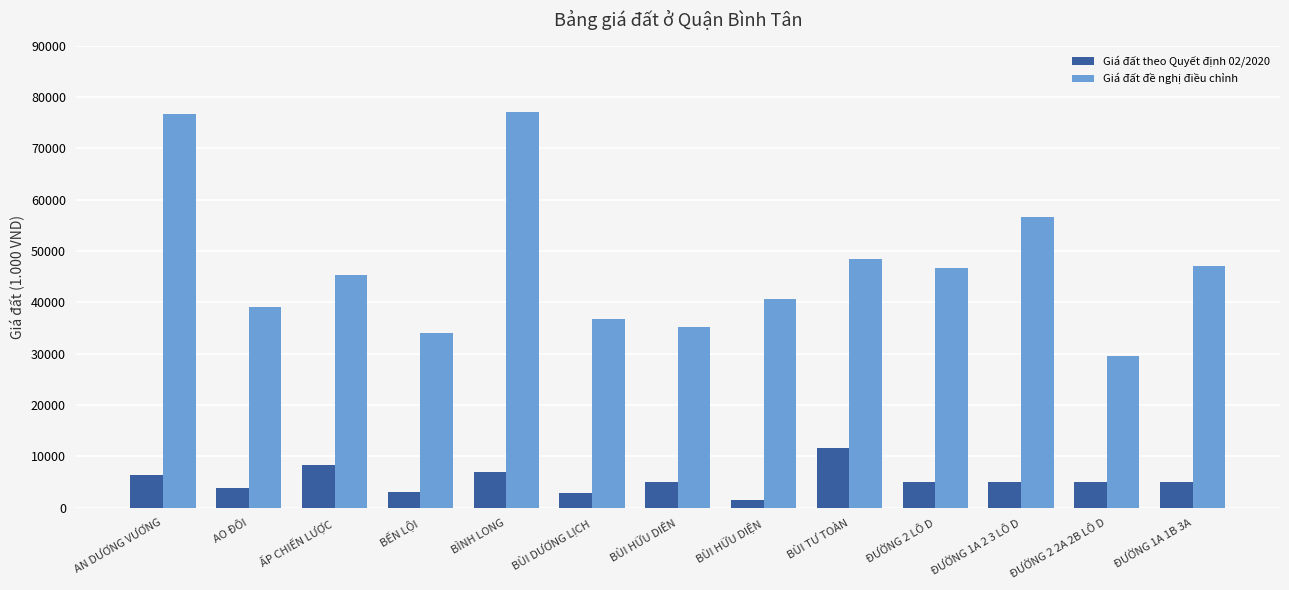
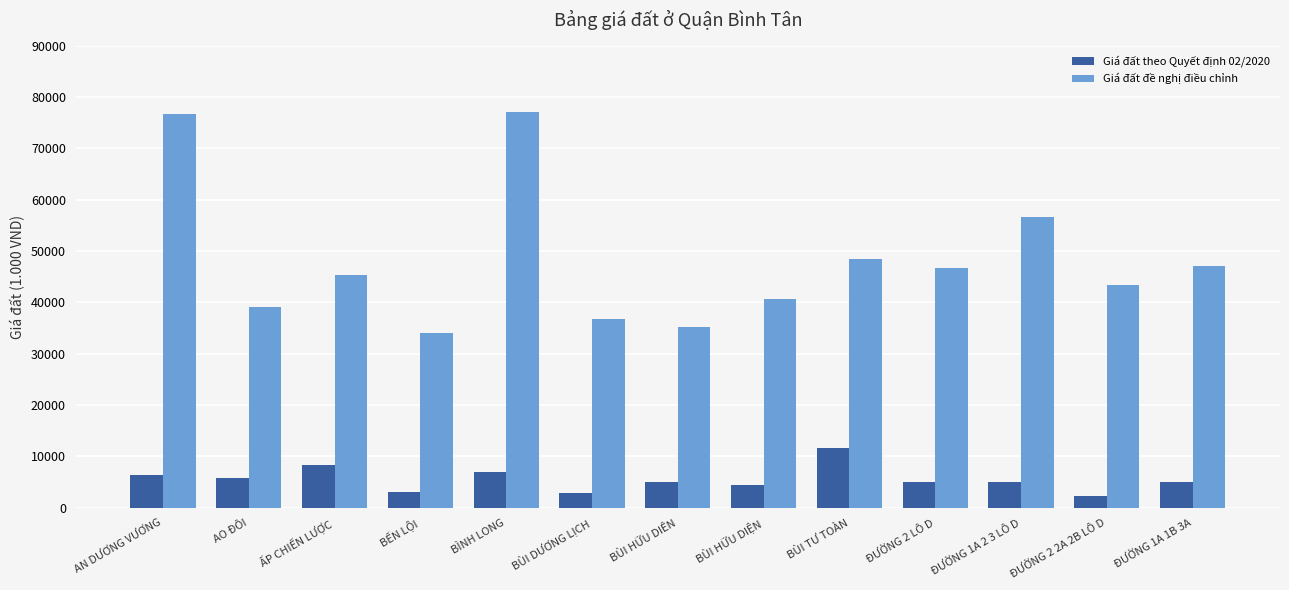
Giá đất theo Quyết định 02/2020, AO ĐÔI: 4000 -> 6000
Giá đất theo Quyết định 02/2020, BÙI HỮU DIỆN: 1000 -> 4000
Giá đất theo Quyết định 02/2020, ĐƯỜNG 2 2A 2B LÔ D: 5000 -> 2000
Giá đất đề nghị điều chỉnh, ĐƯỜNG 2 2A 2B LÔ D: 30000 -> 43000
